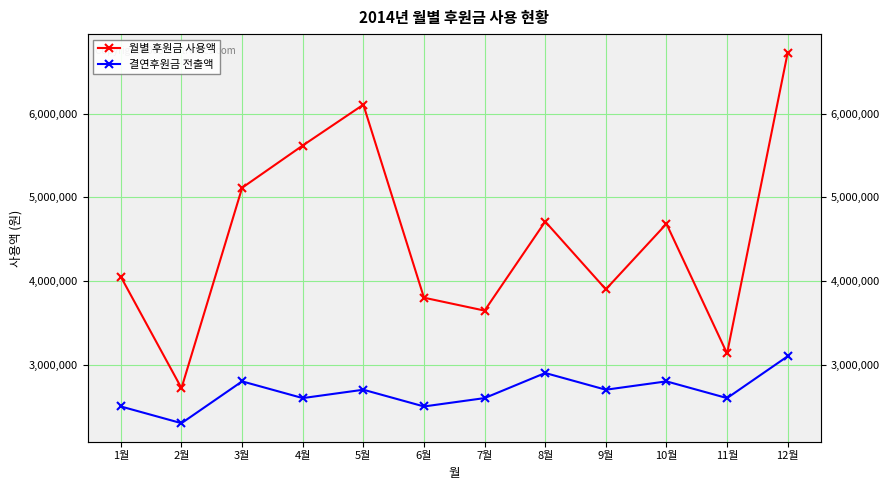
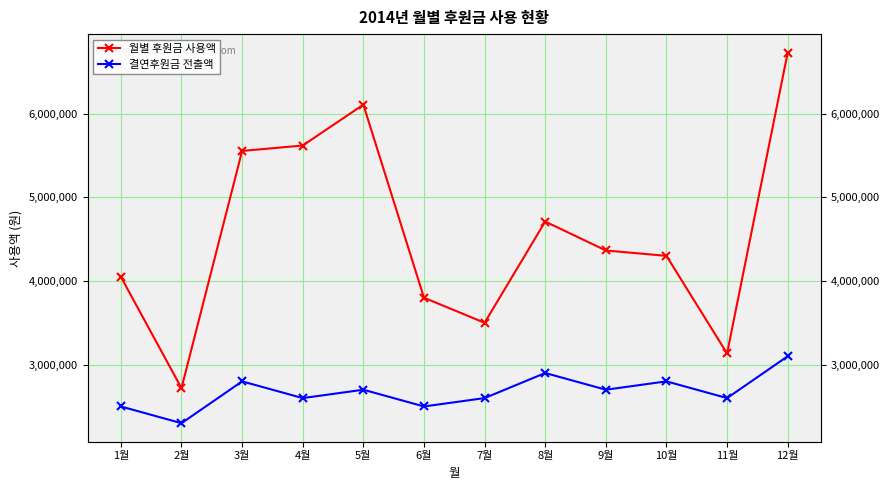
월별 후원금 사용액, 3월: 5,100,000 -> 5,600,000
월별 후원금 사용액, 7월: 3,600,000 -> 3,500,000
월별 후원금 사용액, 9월: 3,900,000 -> 4,400,000
월별 후원금 사용액, 10월: 4,700,000 -> 4,300,000
